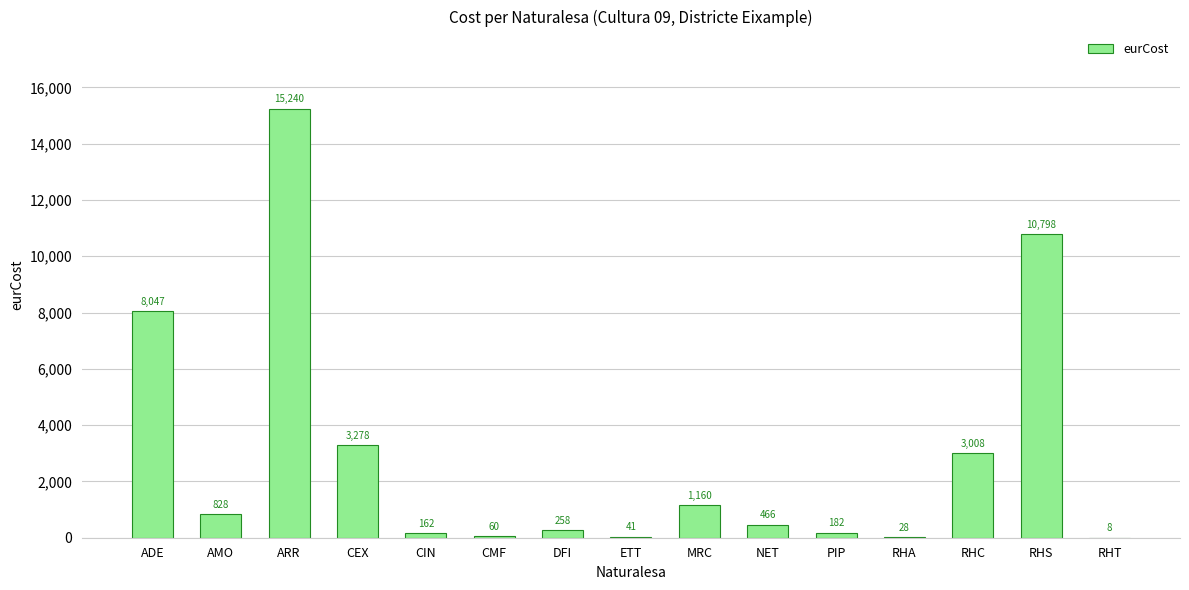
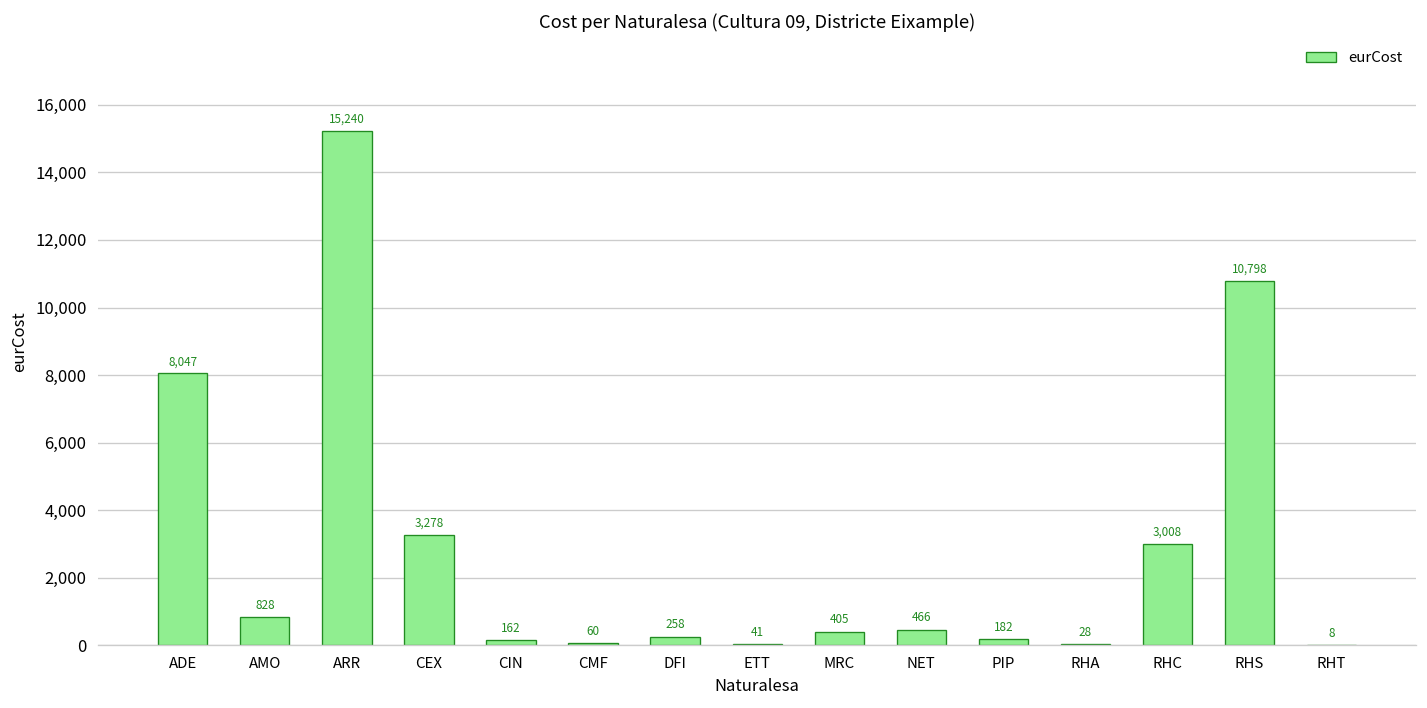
MRC: 1,160 -> 405
